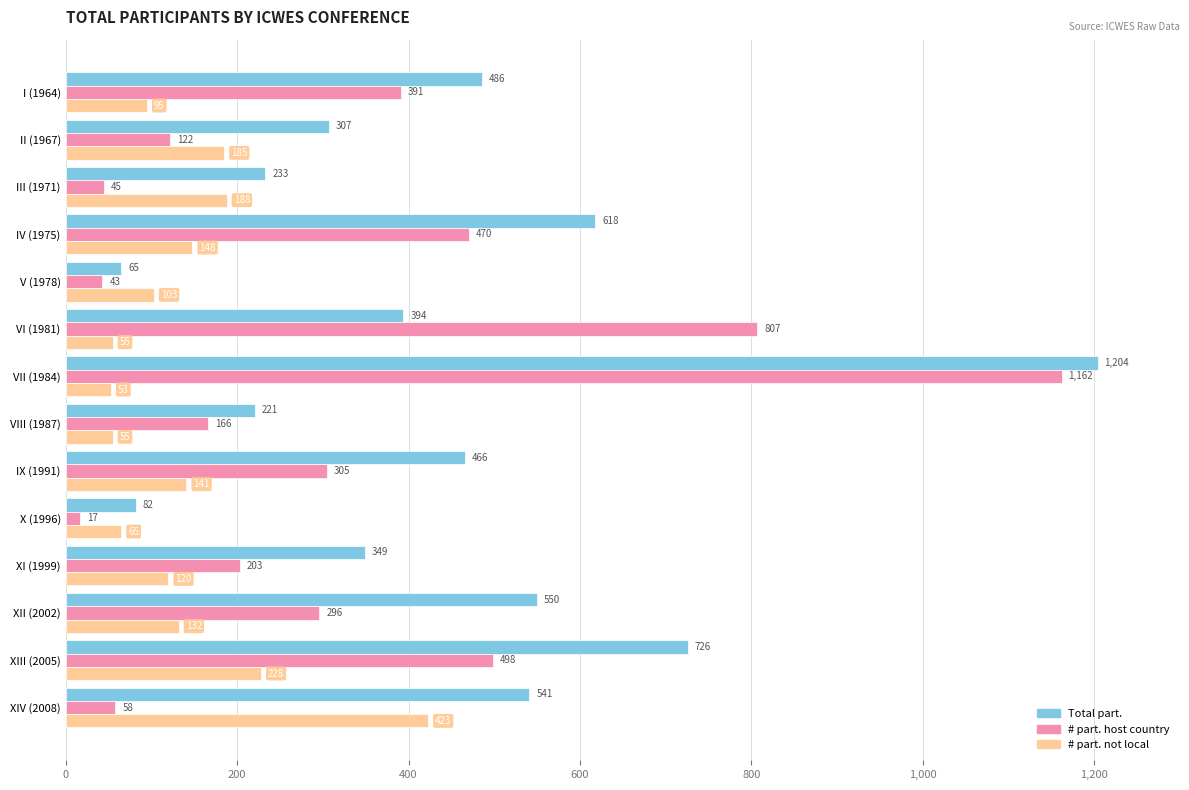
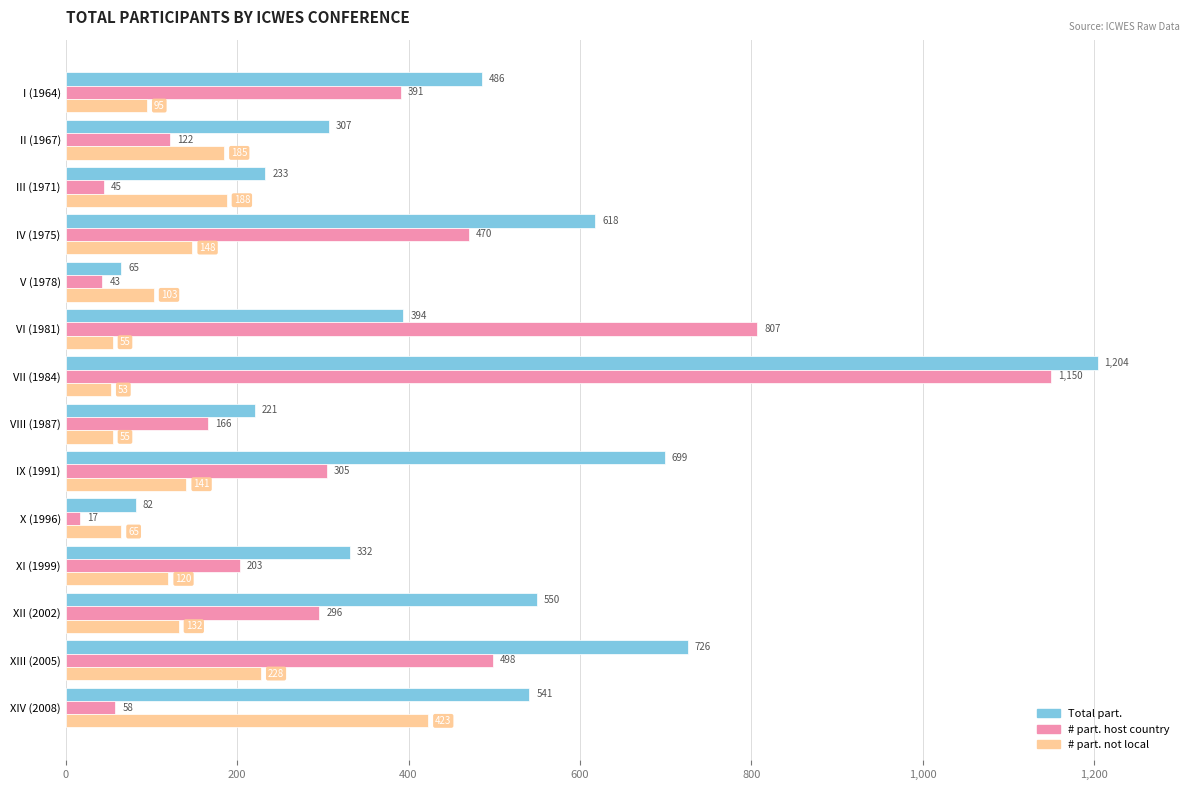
# part. host country, VII (1984): 1,162 -> 1,150
Total part., IX (1991): 466 -> 699
Total part., XI (1999): 349 -> 332
